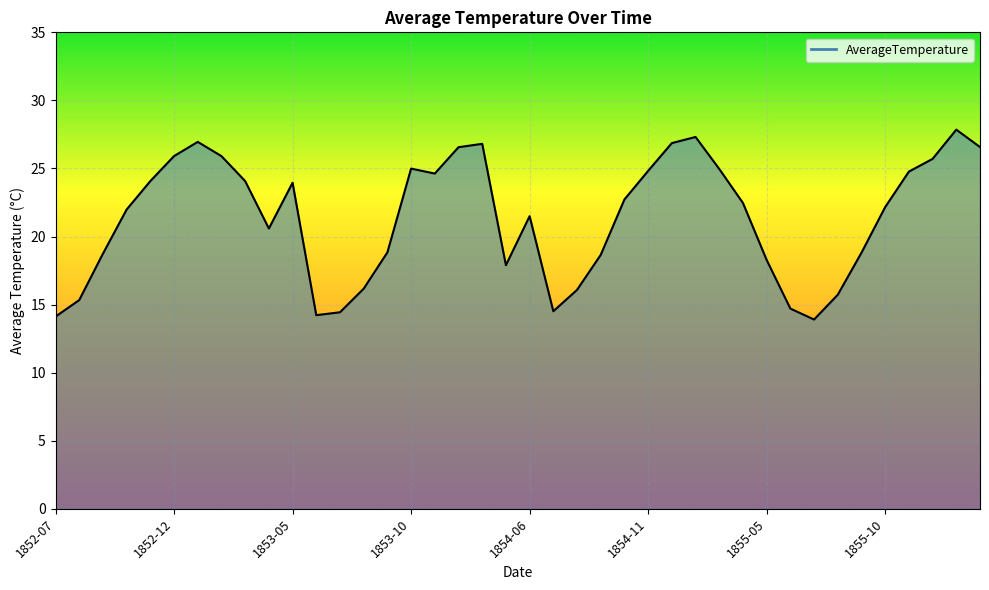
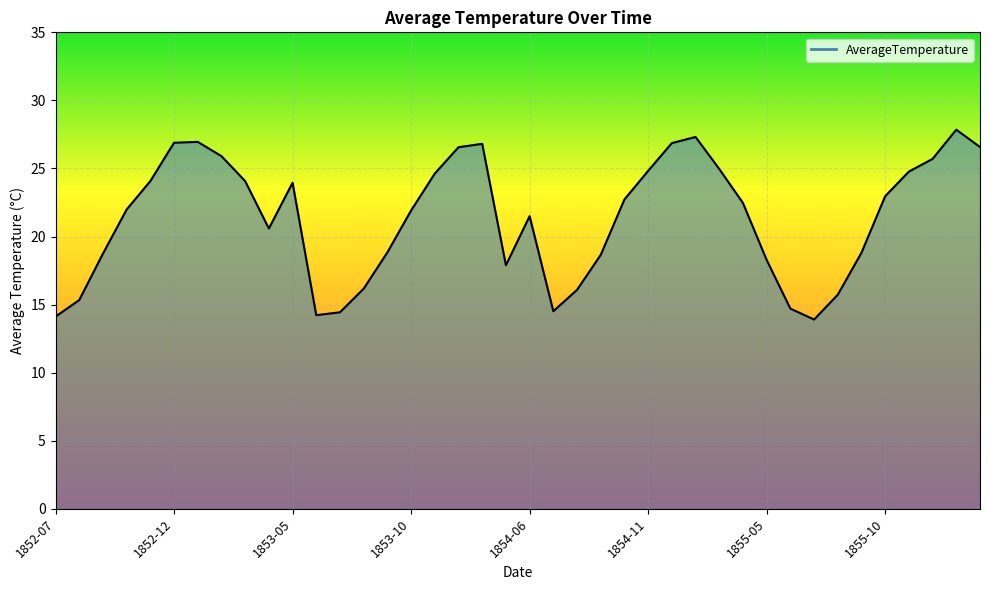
1852-12: 25.9 -> 26.9
1853-10: 25.0 -> 21.9
1855-10: 22.2 -> 23.0
